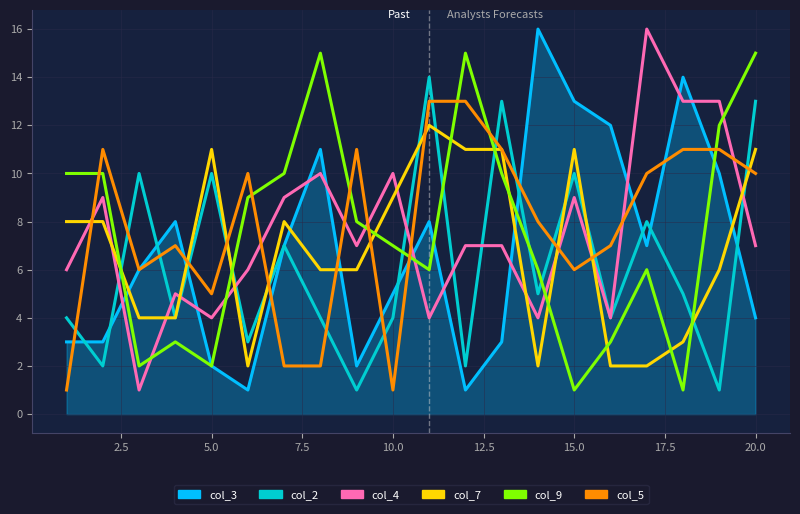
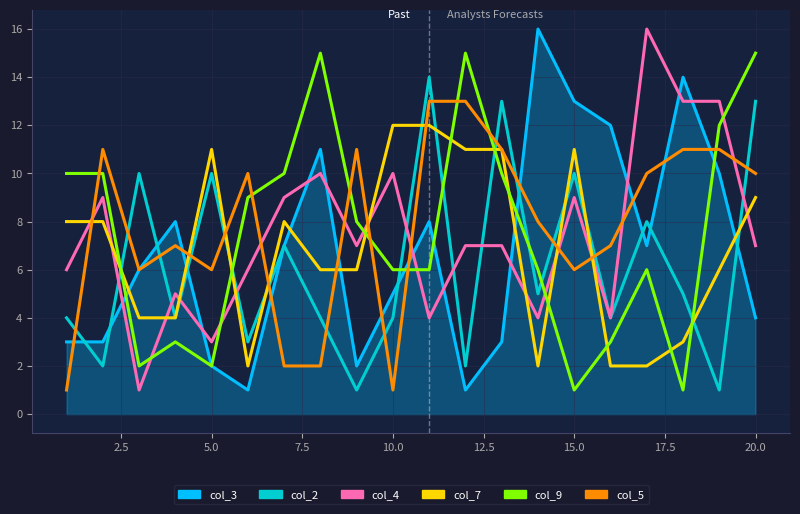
col_4, 5.0: 4 -> 3
col_5, 5.0: 5 -> 6
col_7, 10.0: 9 -> 12
col_9, 10.0: 7 -> 6
col_7, 20.0: 11 -> 9
